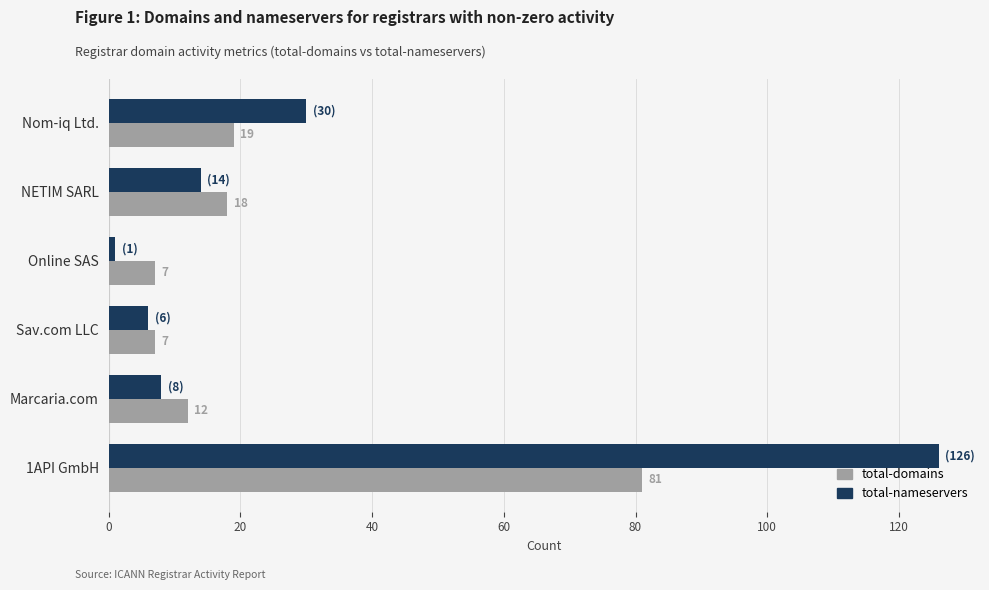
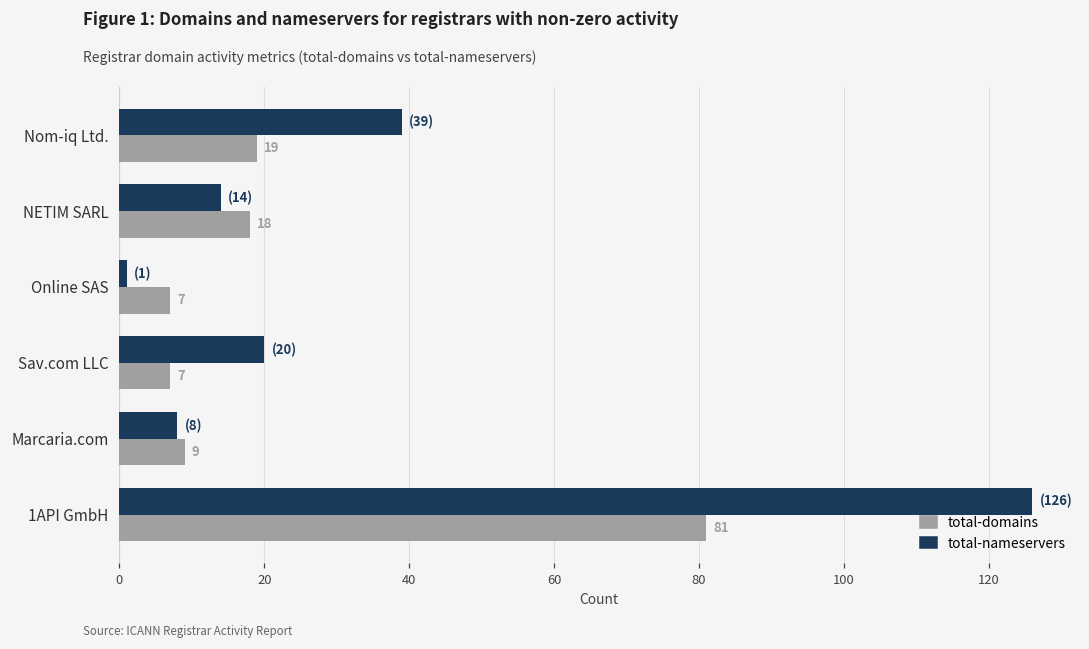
total-nameservers, Nom-iq Ltd.: (30) -> (39)
total-nameservers, Sav.com LLC: (6) -> (20)
total-domains, Marcaria.com: 12 -> 9
